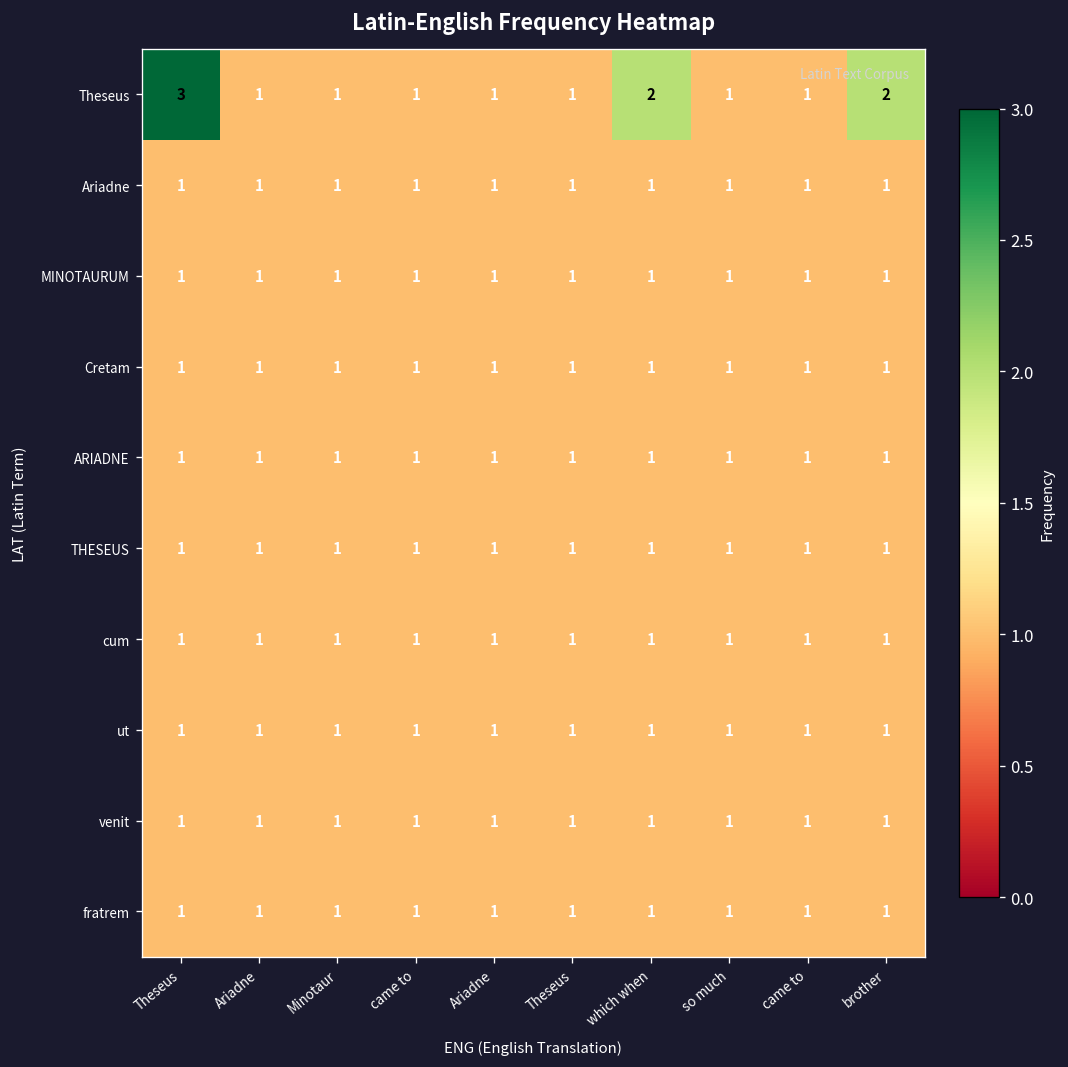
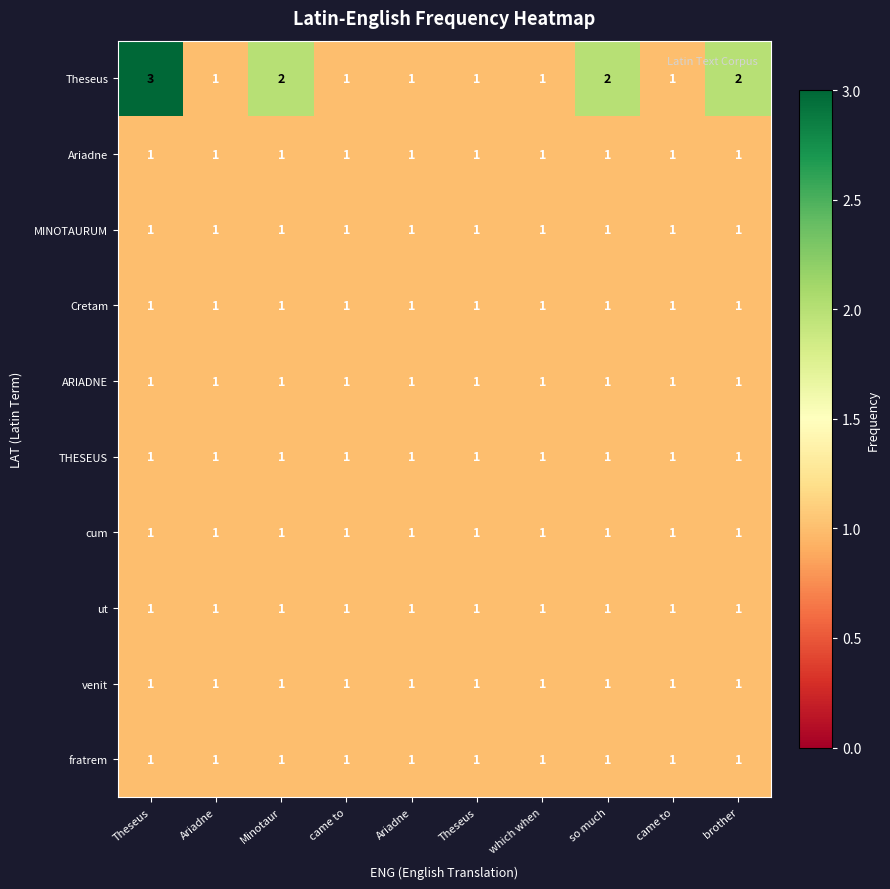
Theseus, Minotaur: 1 -> 2
Theseus, which when: 2 -> 1
Theseus, so much: 1 -> 2
